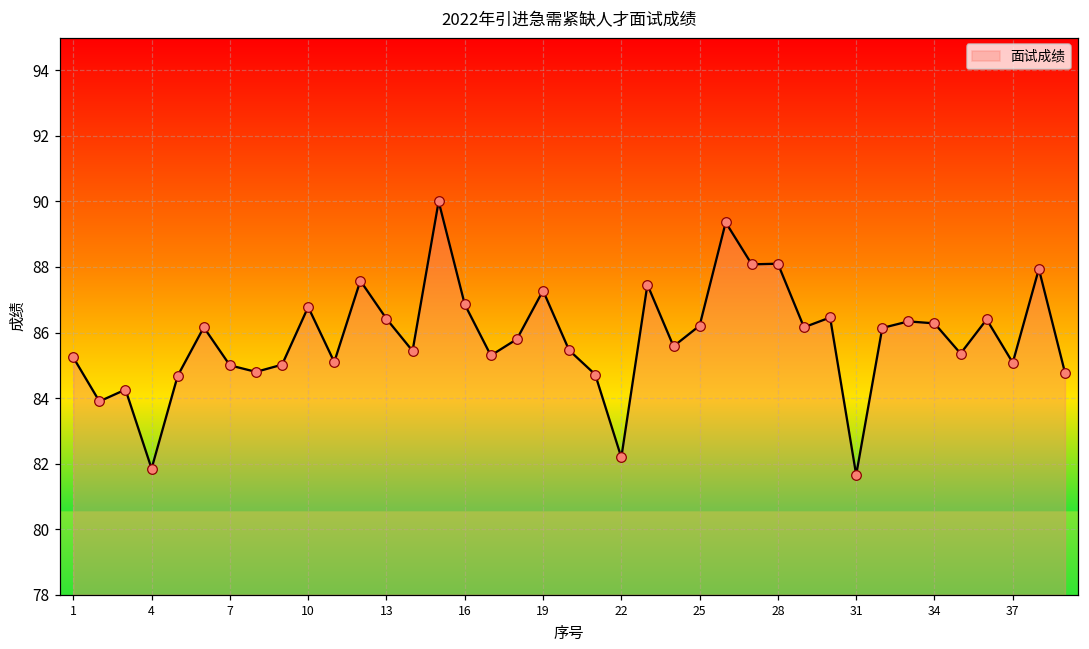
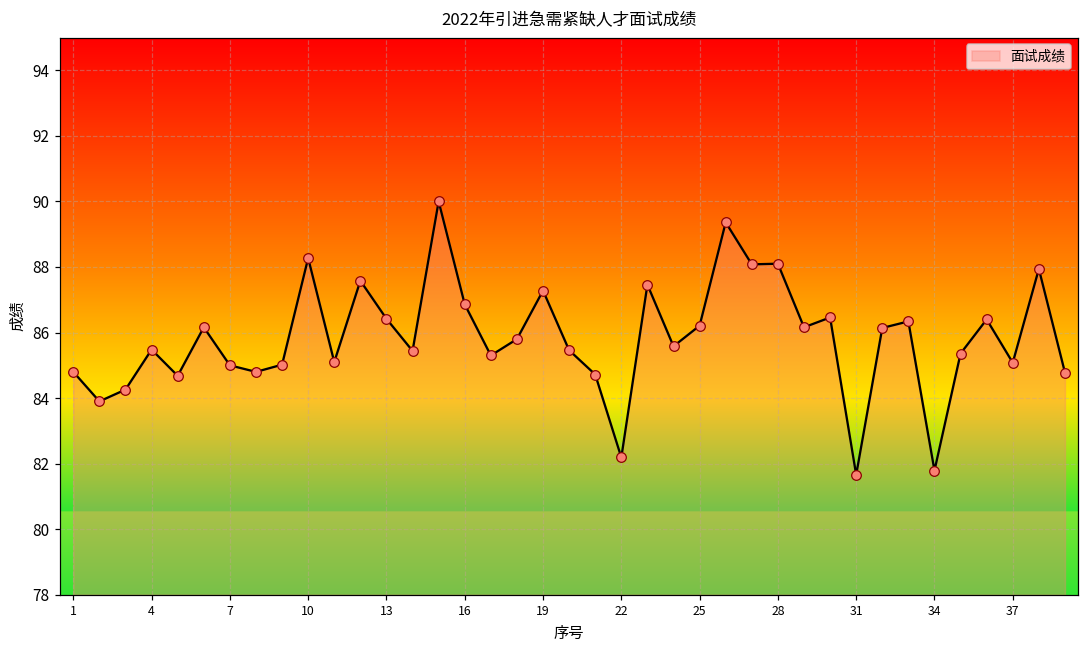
1: 85.2 -> 84.8
4: 81.9 -> 85.5
10: 86.8 -> 88.3
34: 86.3 -> 81.8
